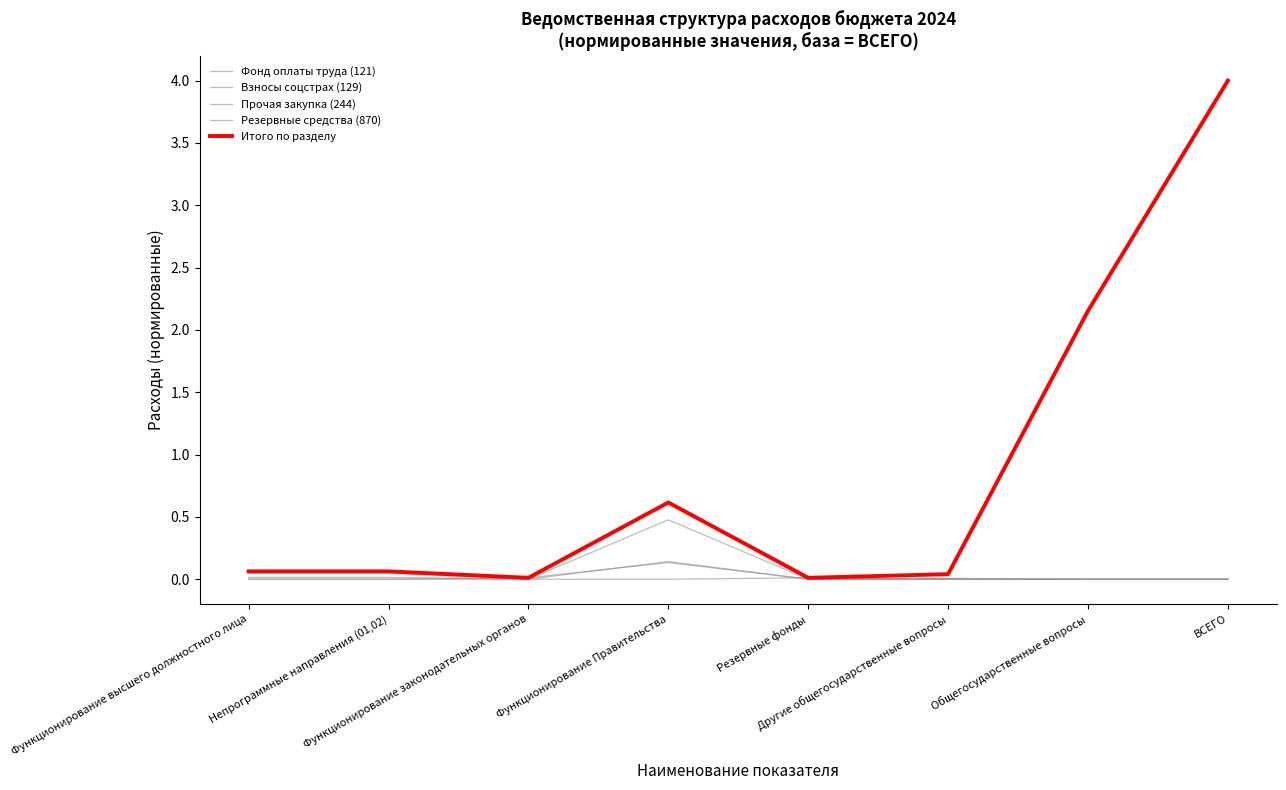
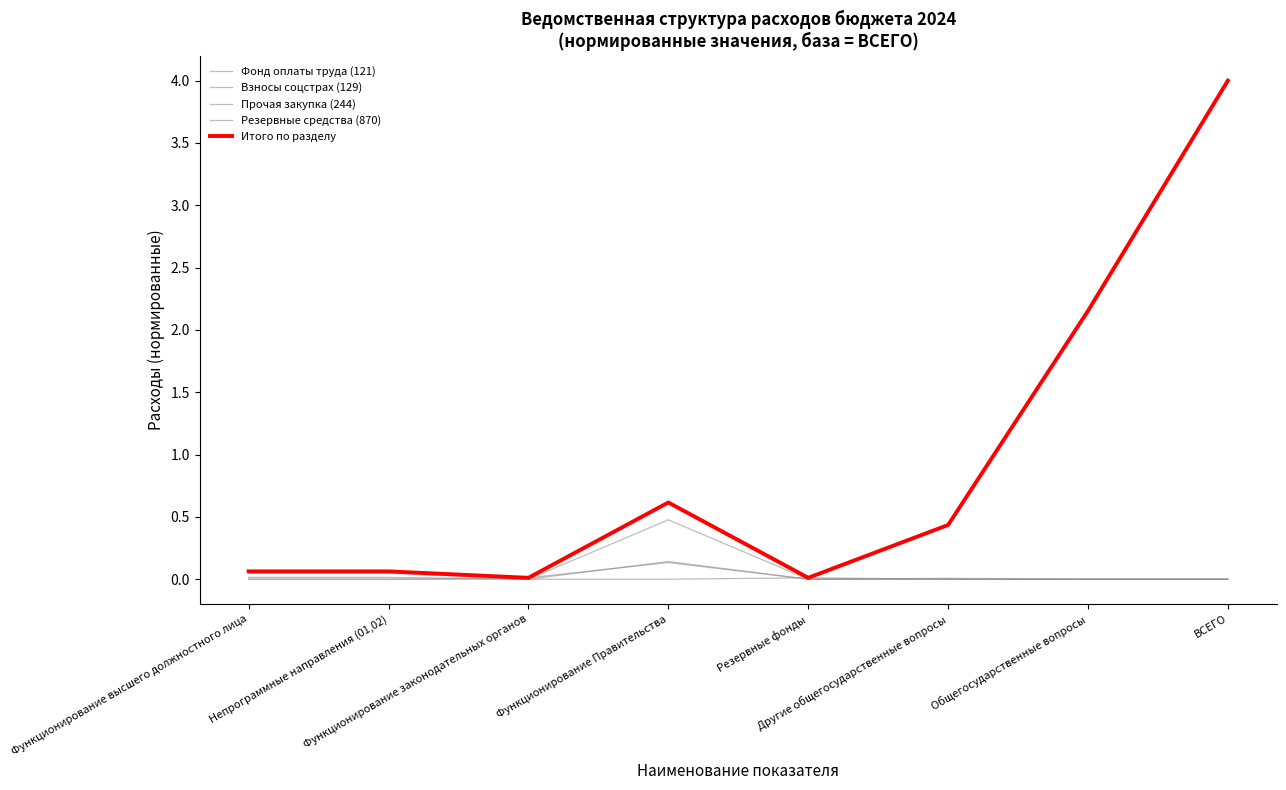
Итого по разделу, Другие общегосударственные вопросы: 0.04 -> 0.43
